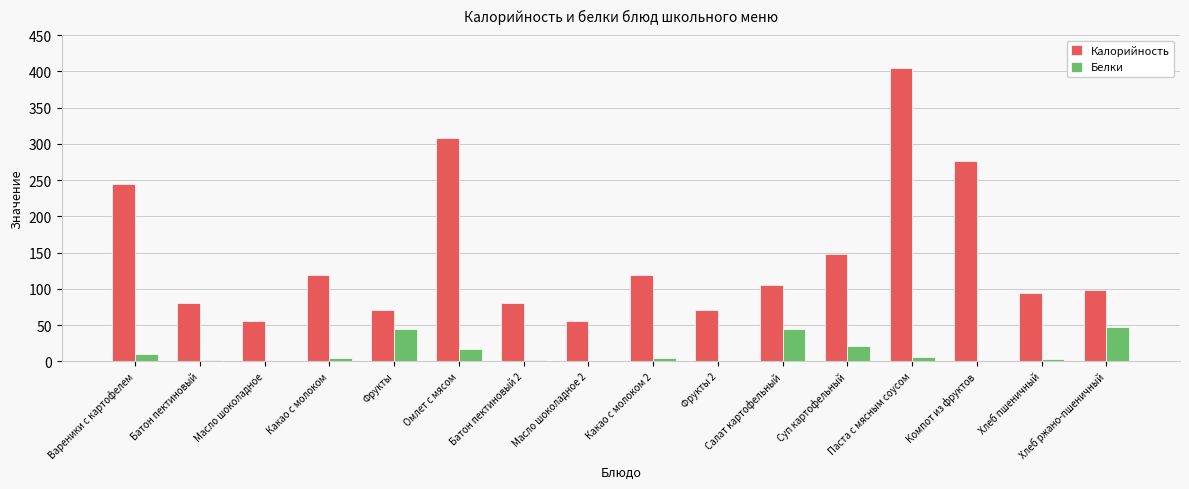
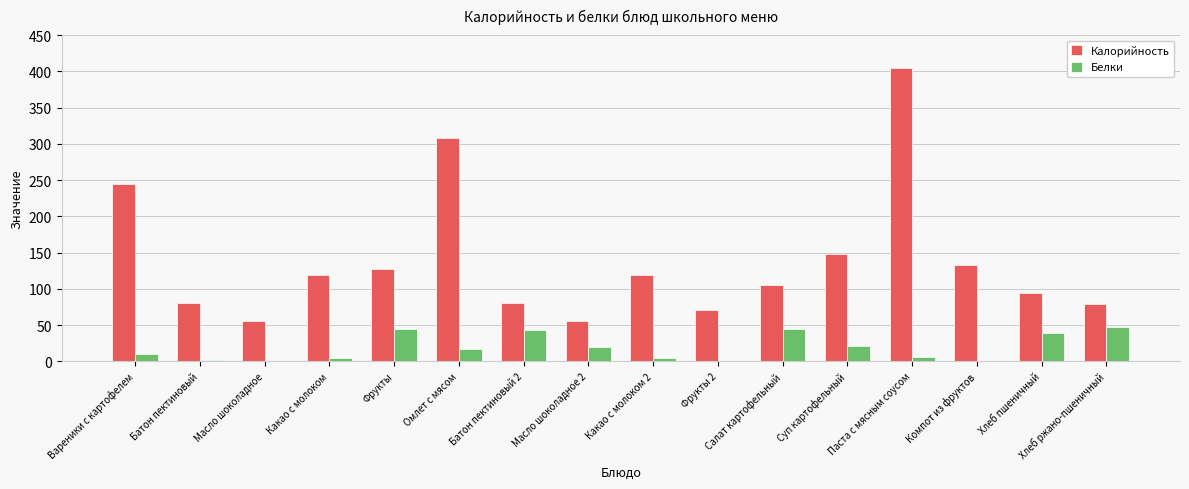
Калорийность, Фрукты: 70 -> 130
Белки, Батон пектиновый 2: 0 -> 40
Белки, Масло шоколадное 2: 0 -> 20
Калорийность, Компот из фруктов: 280 -> 130
Белки, Хлеб пшеничный: 0 -> 40
Калорийность, Хлеб ржано-пшеничный: 100 -> 80
